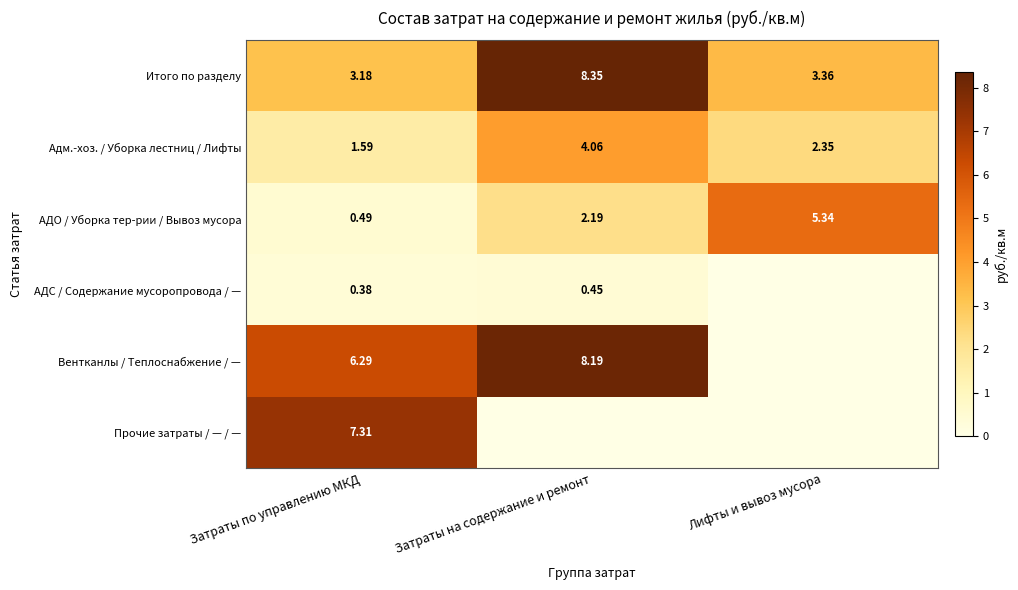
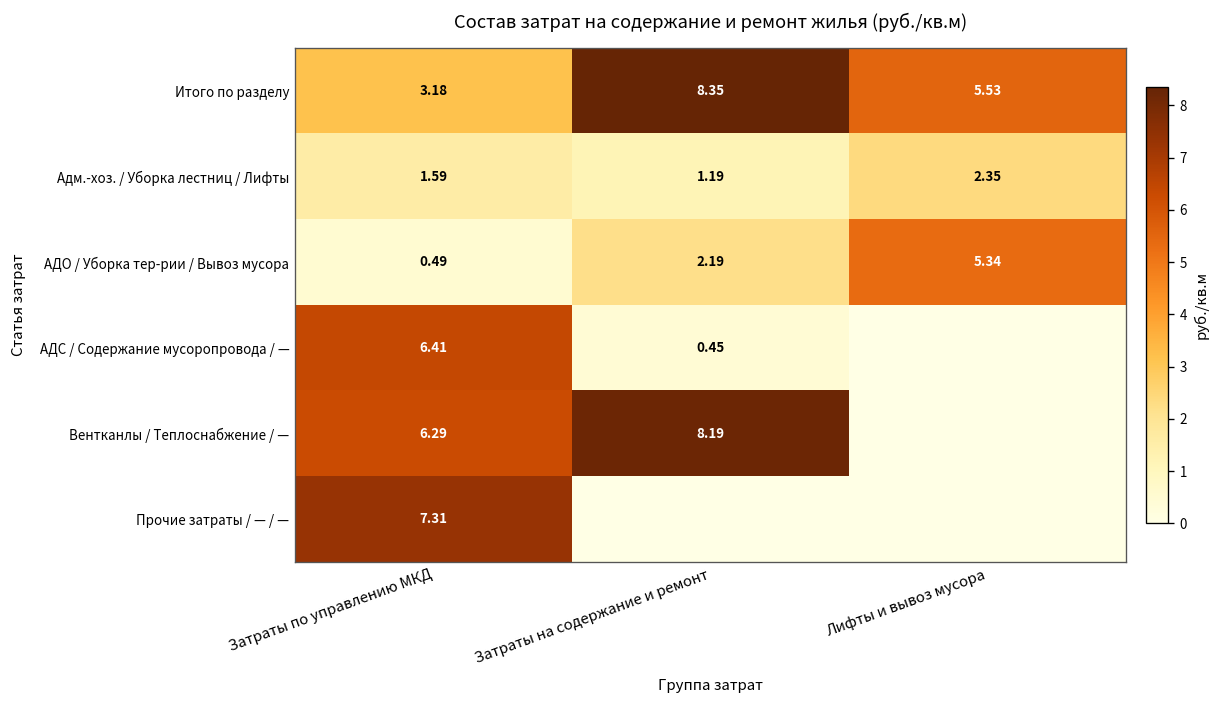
Итого по разделу, Лифты и вывоз мусора: 3.36 -> 5.53
Адм.-хоз. / Уборка лестниц / Лифты, Затраты на содержание и ремонт: 4.06 -> 1.19
АДС / Содержание мусоропровода / —, Затраты по управлению МКД: 0.38 -> 6.41
